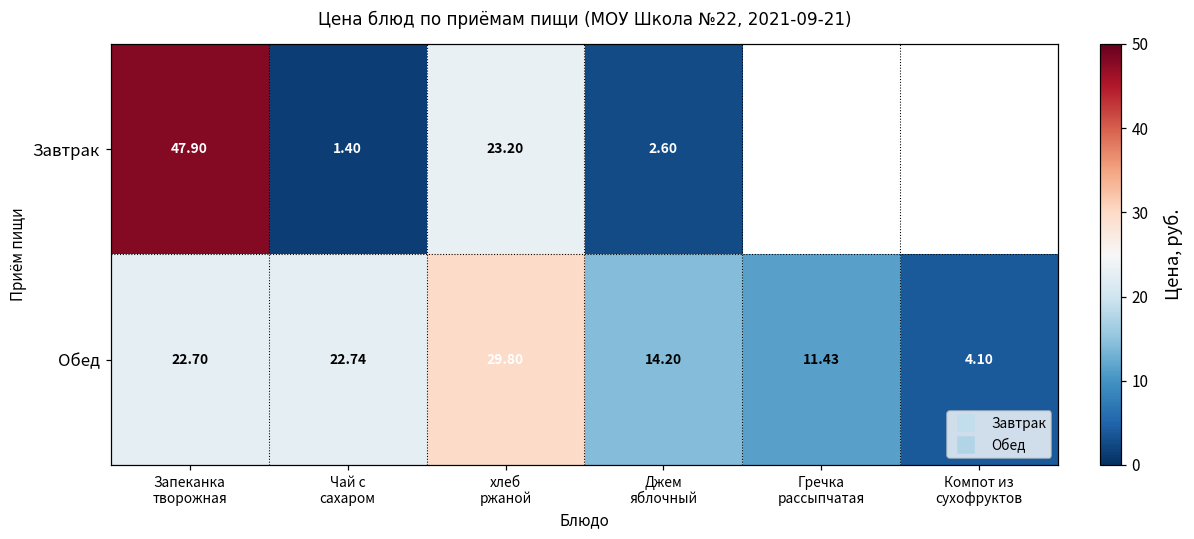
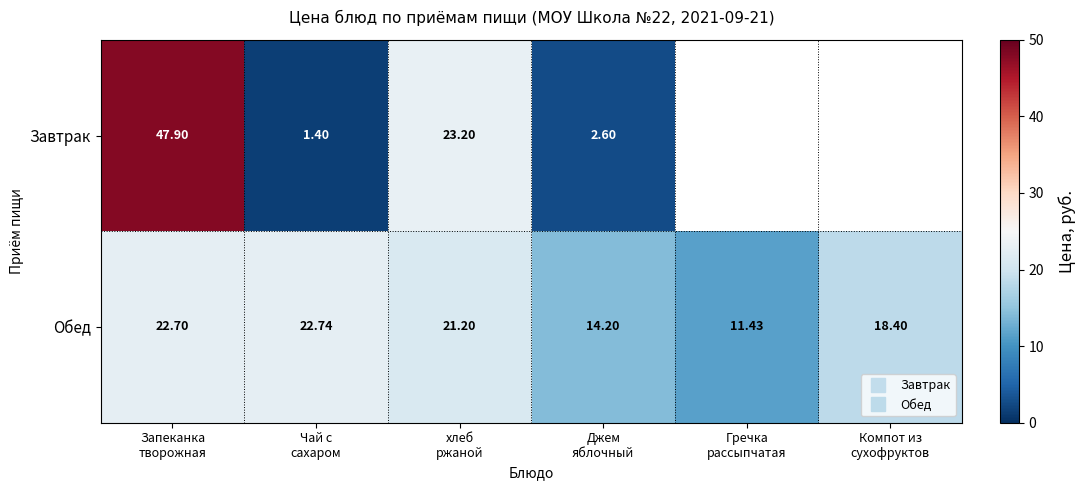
Обед, хлеб ржаной: 29.80 -> 21.20
Обед, Компот из сухофруктов: 4.10 -> 18.40
